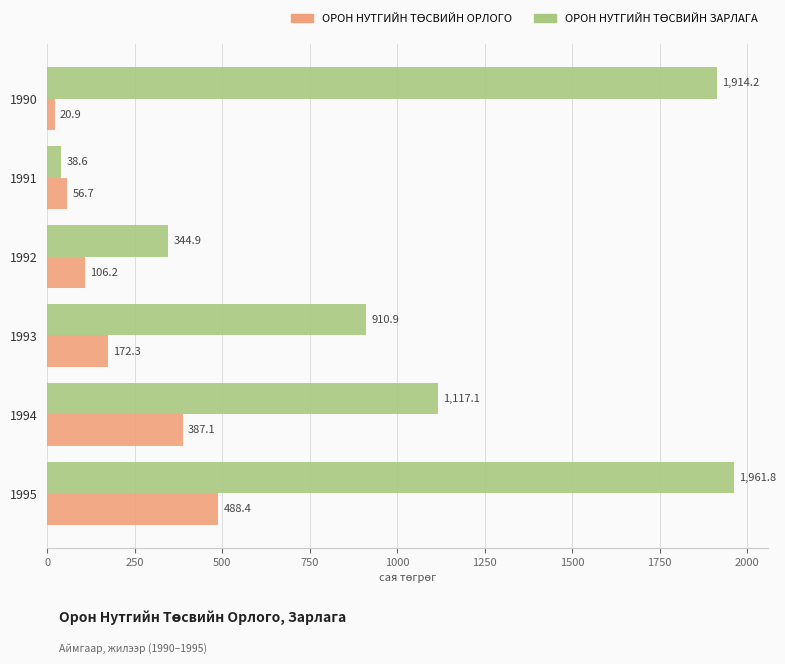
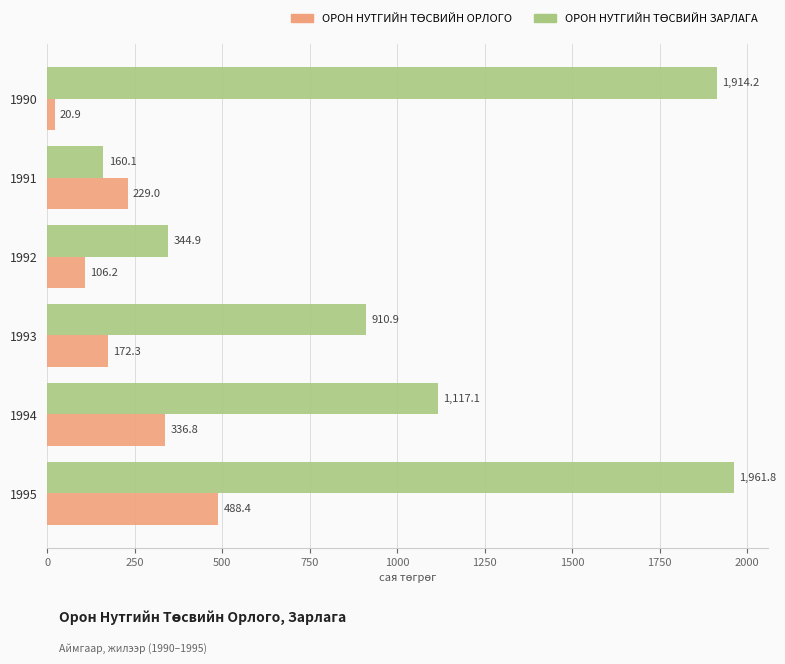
ОРОН НУТГИЙН ТӨСВИЙН ЗАРЛАГА, 1991: 38.6 -> 160.1
ОРОН НУТГИЙН ТӨСВИЙН ОРЛОГО, 1991: 56.7 -> 229.0
ОРОН НУТГИЙН ТӨСВИЙН ОРЛОГО, 1994: 387.1 -> 336.8
